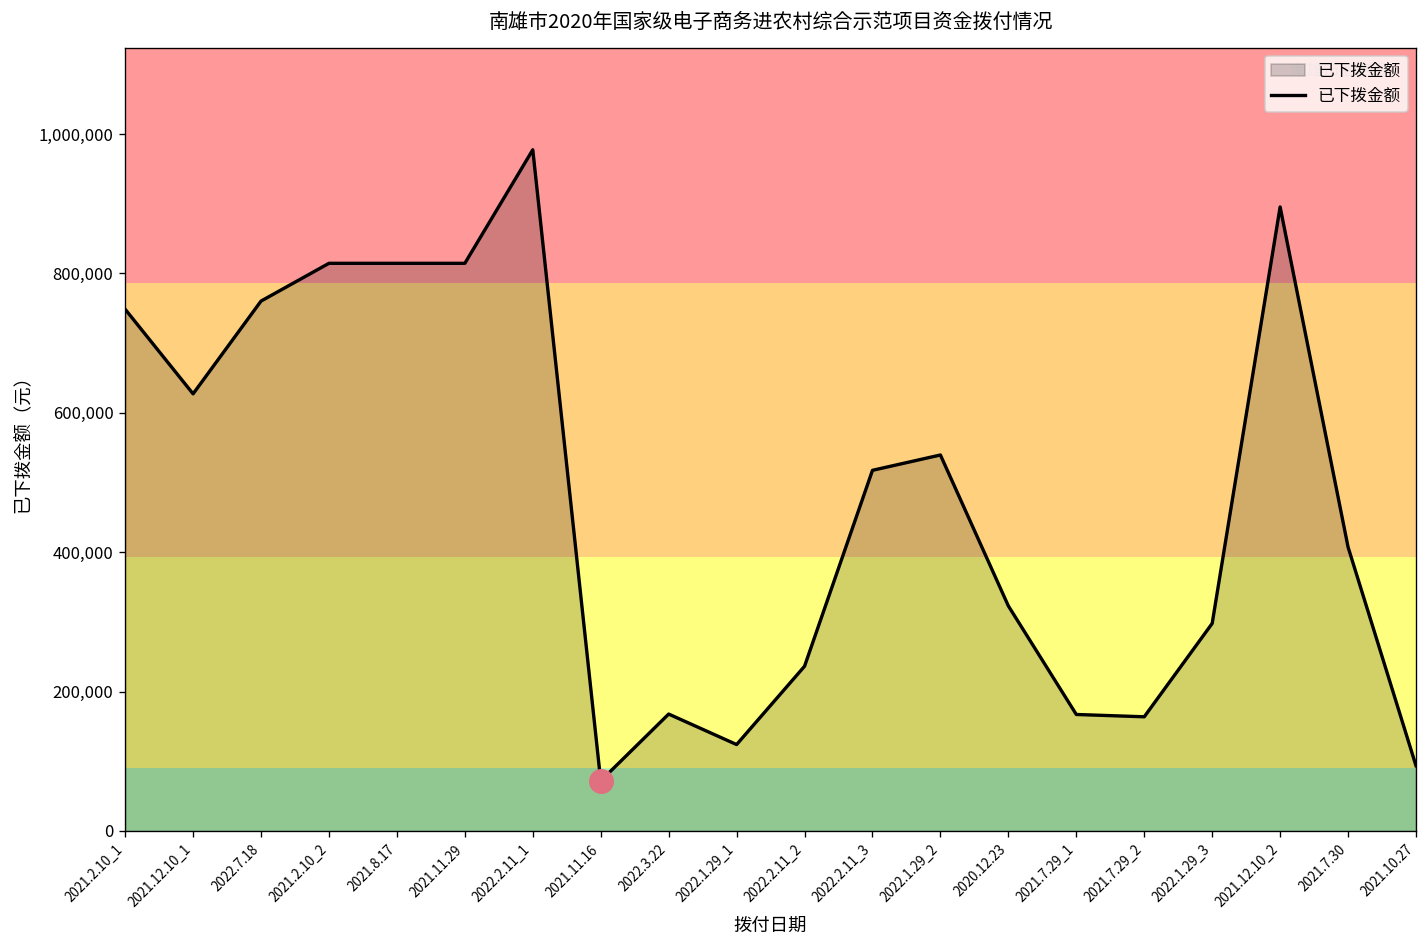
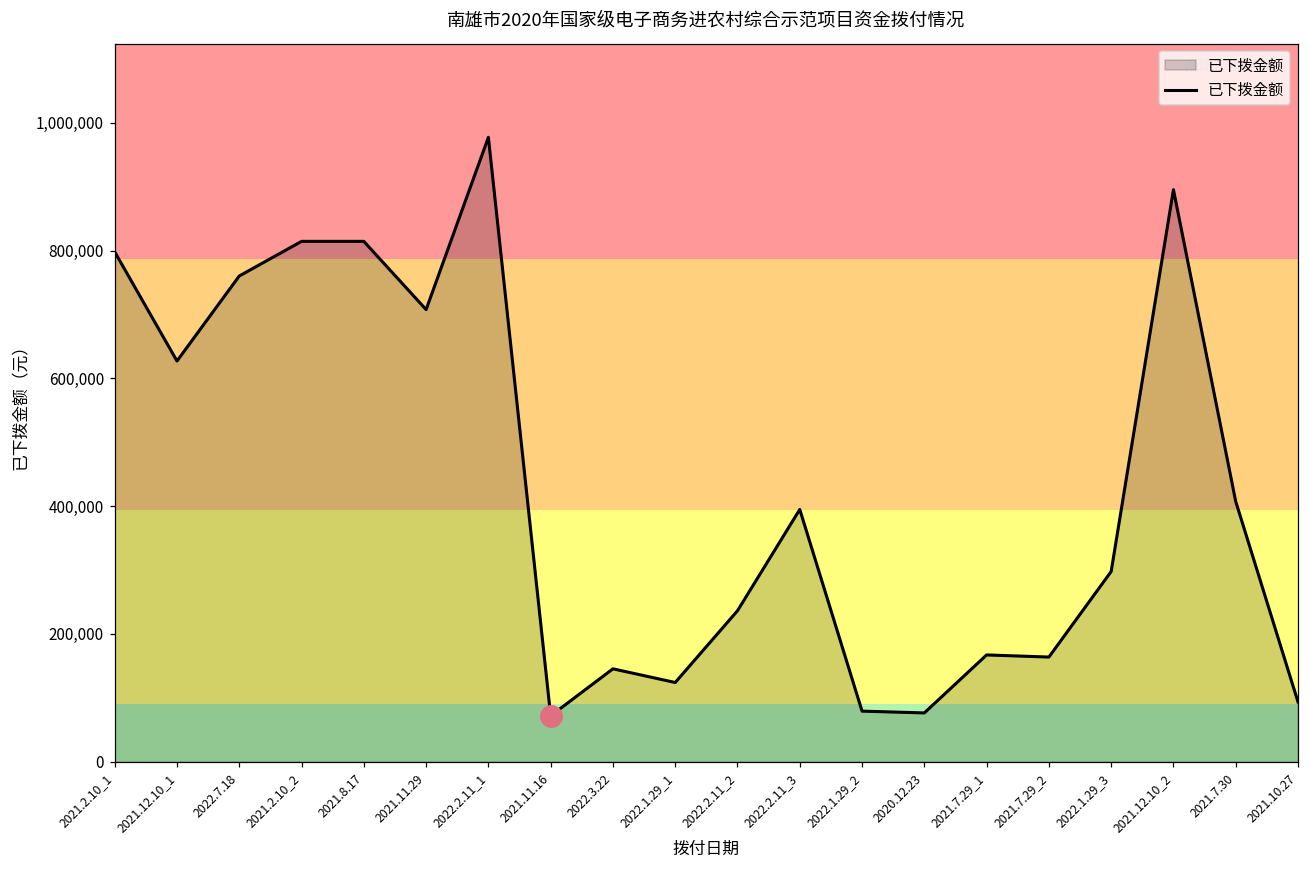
已下拨金额, 2021.2.10_1: 750,000 -> 800,000
已下拨金额, 2021.11.29: 810,000 -> 710,000
已下拨金额, 2022.3.22: 170,000 -> 150,000
已下拨金额, 2022.2.11_3: 520,000 -> 390,000
已下拨金额, 2022.1.29_2: 540,000 -> 80,000
已下拨金额, 2020.12.23: 320,000 -> 80,000
